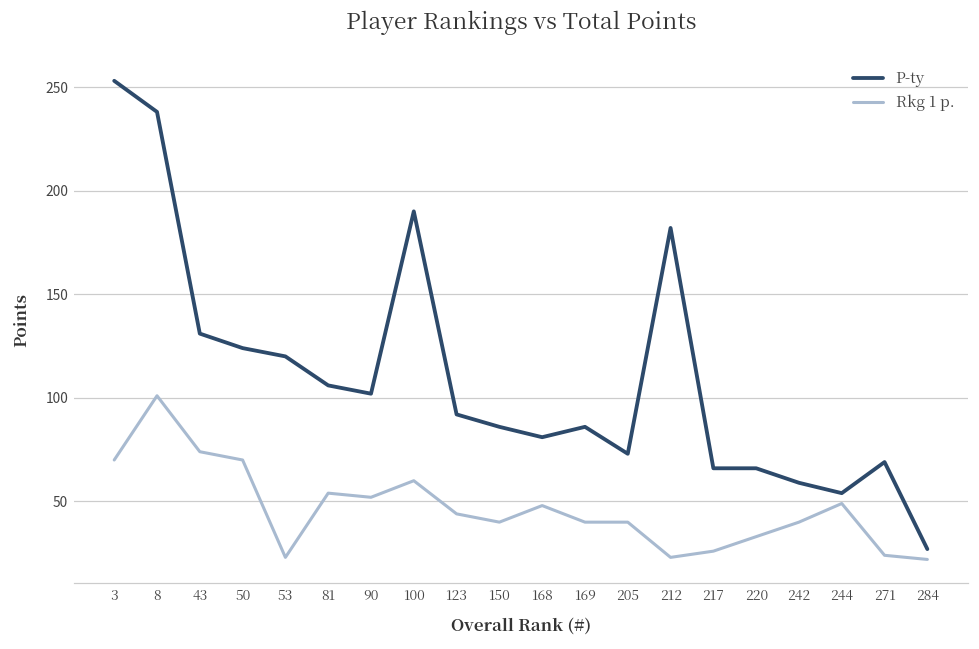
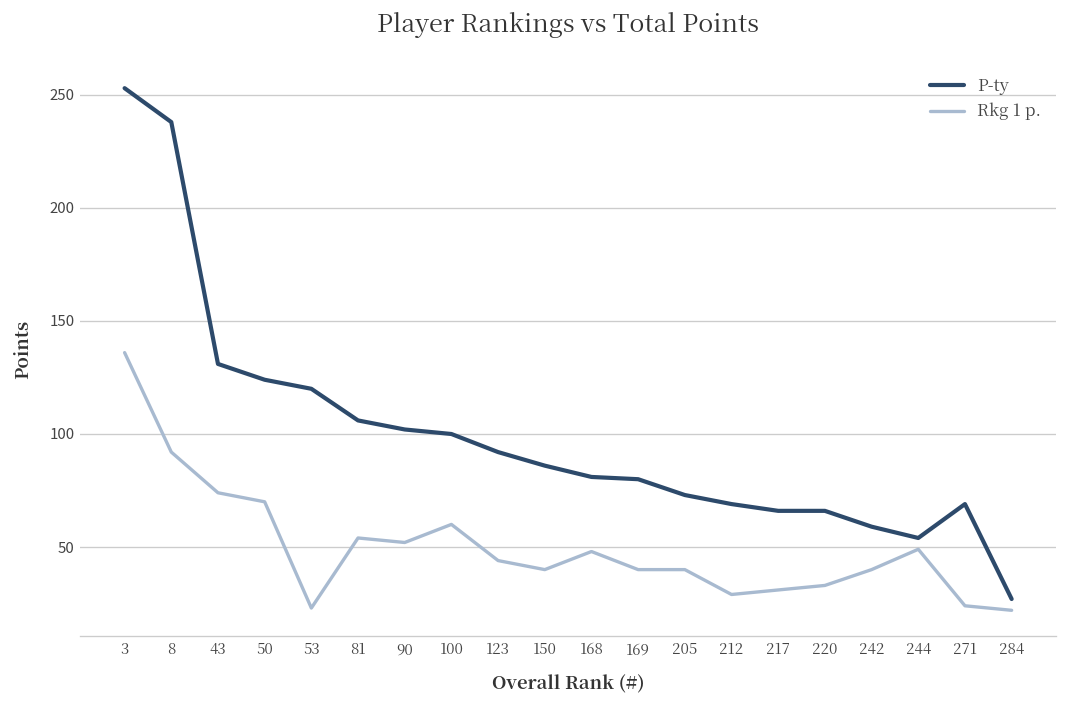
Rkg 1 p., 3: 70 -> 136
Rkg 1 p., 8: 101 -> 92
P-ty, 100: 190 -> 100
P-ty, 169: 86 -> 80
P-ty, 212: 182 -> 69
Rkg 1 p., 212: 23 -> 29
Rkg 1 p., 217: 26 -> 31
